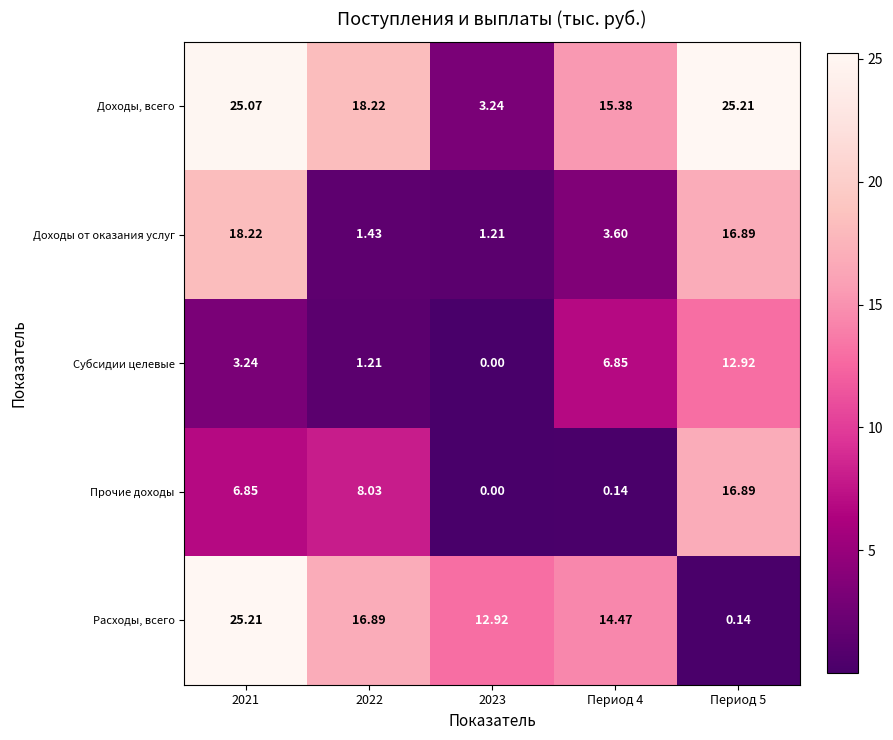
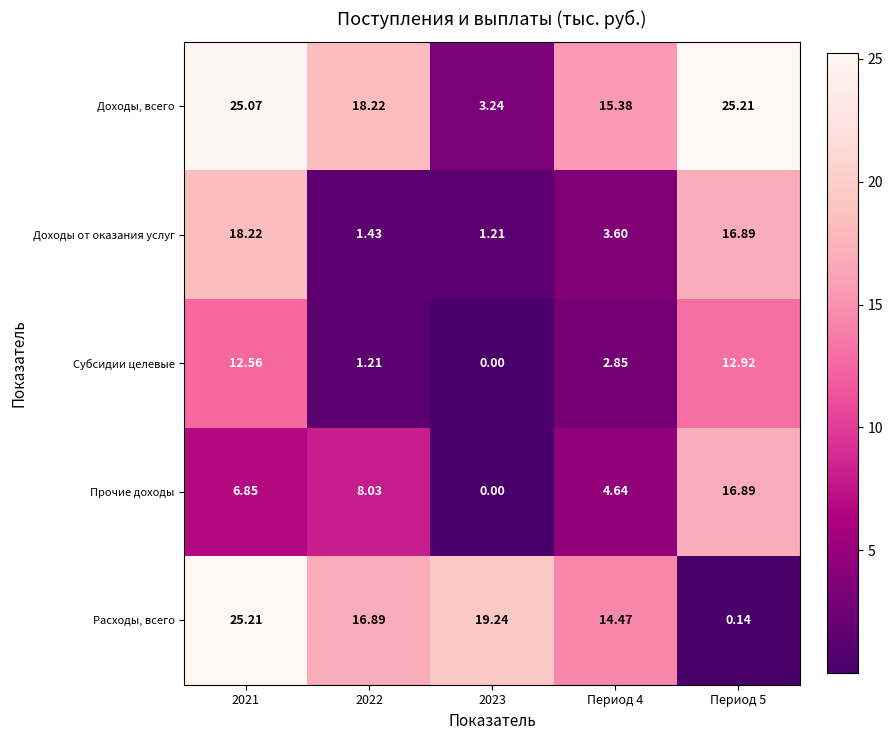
Субсидии целевые, 2021: 3.24 -> 12.56
Субсидии целевые, Период 4: 6.85 -> 2.85
Прочие доходы, Период 4: 0.14 -> 4.64
Расходы, всего, 2023: 12.92 -> 19.24
